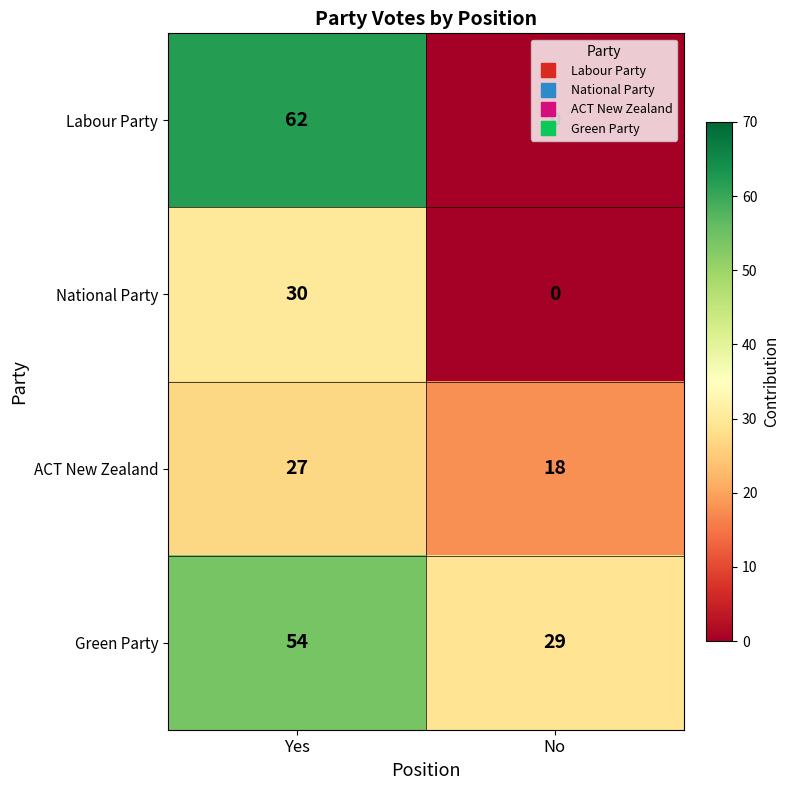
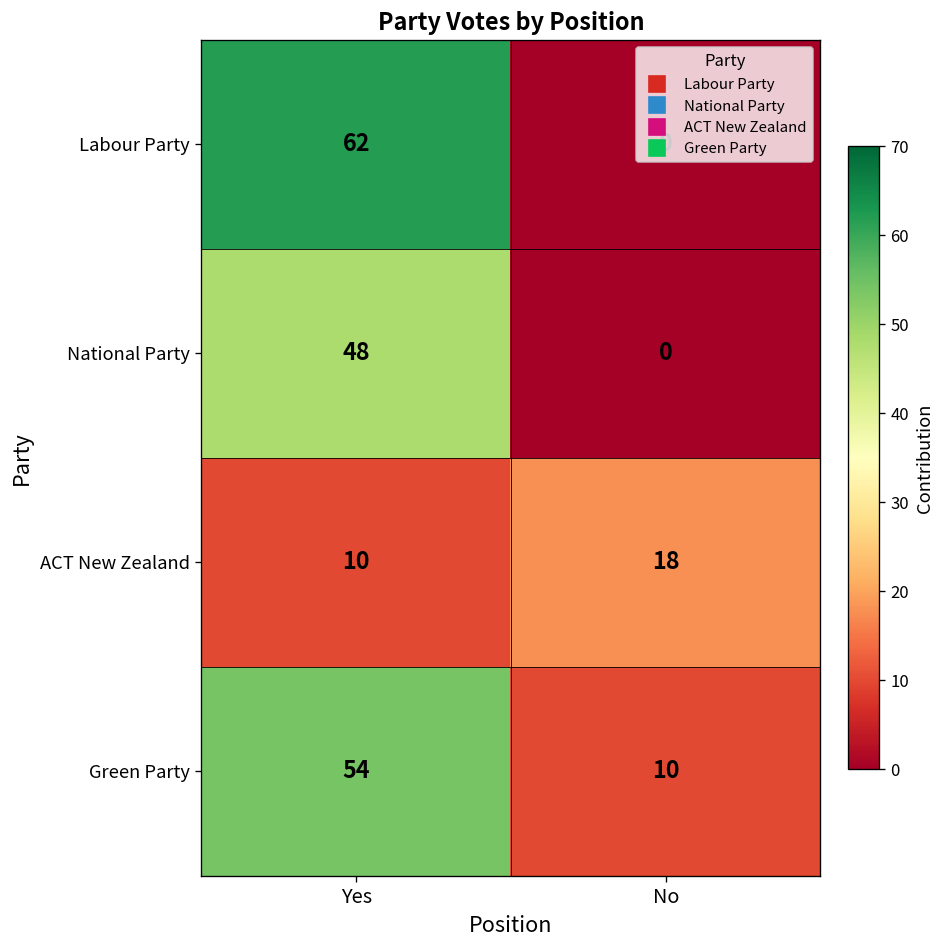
National Party, Yes: 30 -> 48
ACT New Zealand, Yes: 27 -> 10
Green Party, No: 29 -> 10
